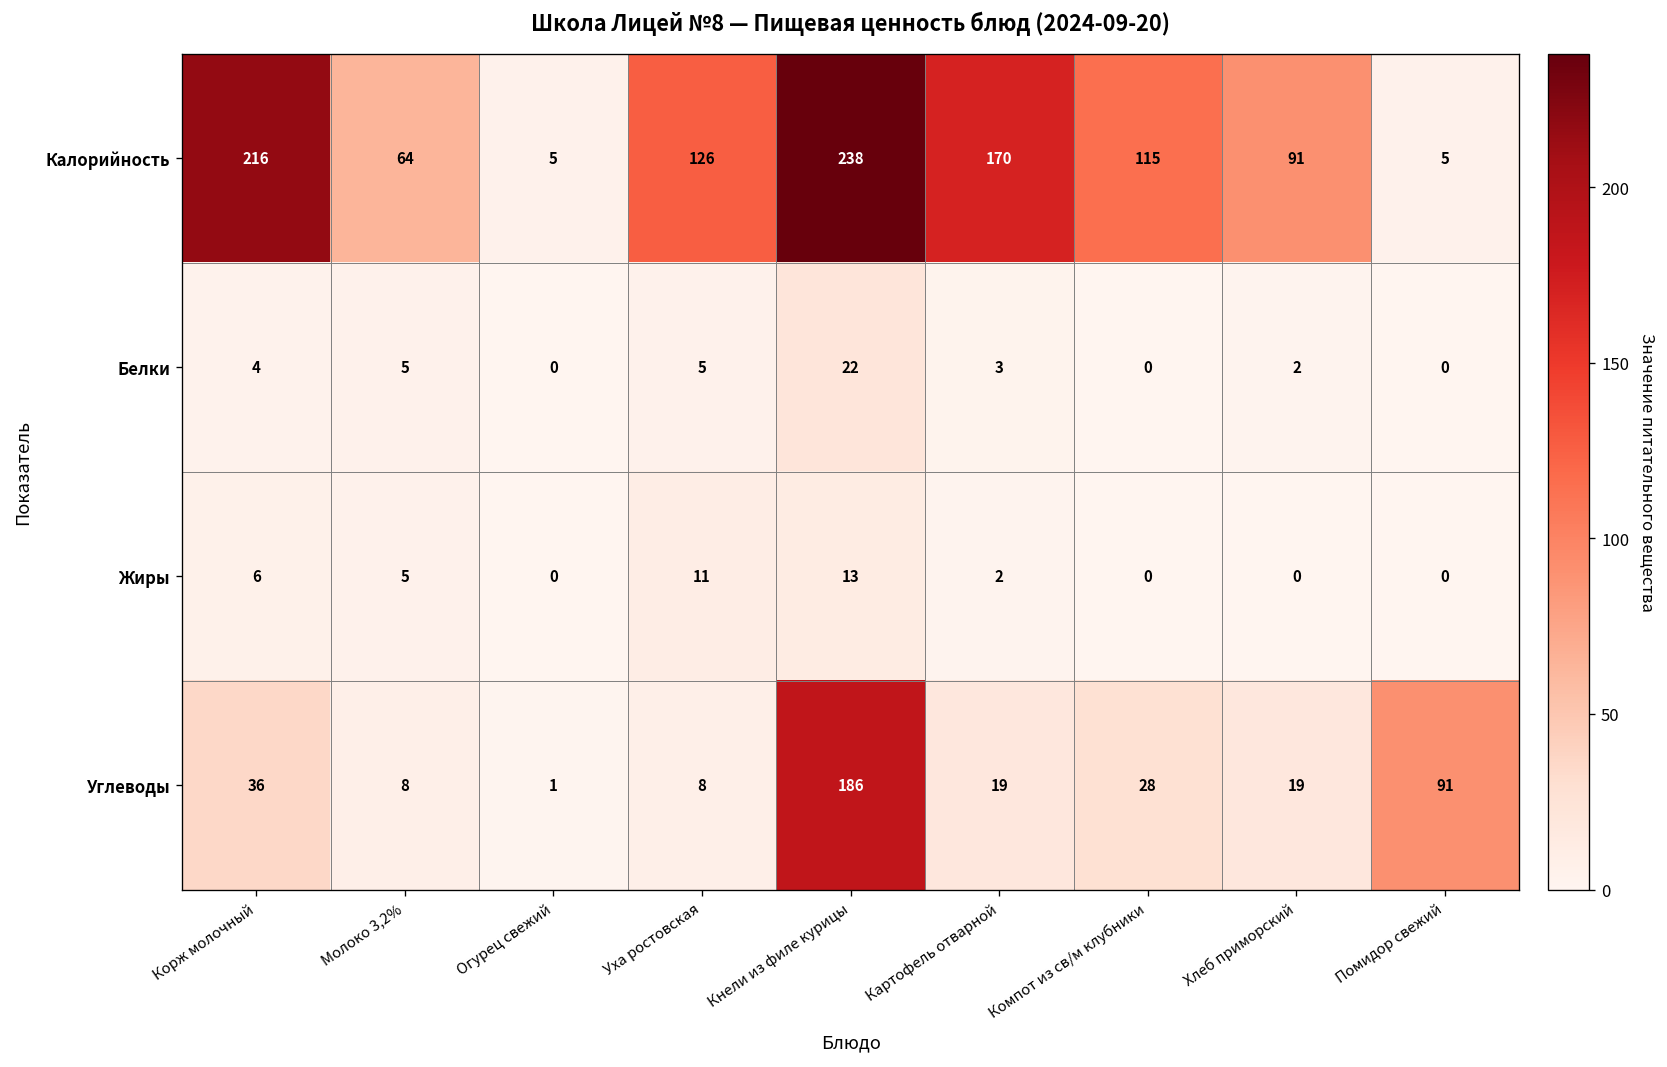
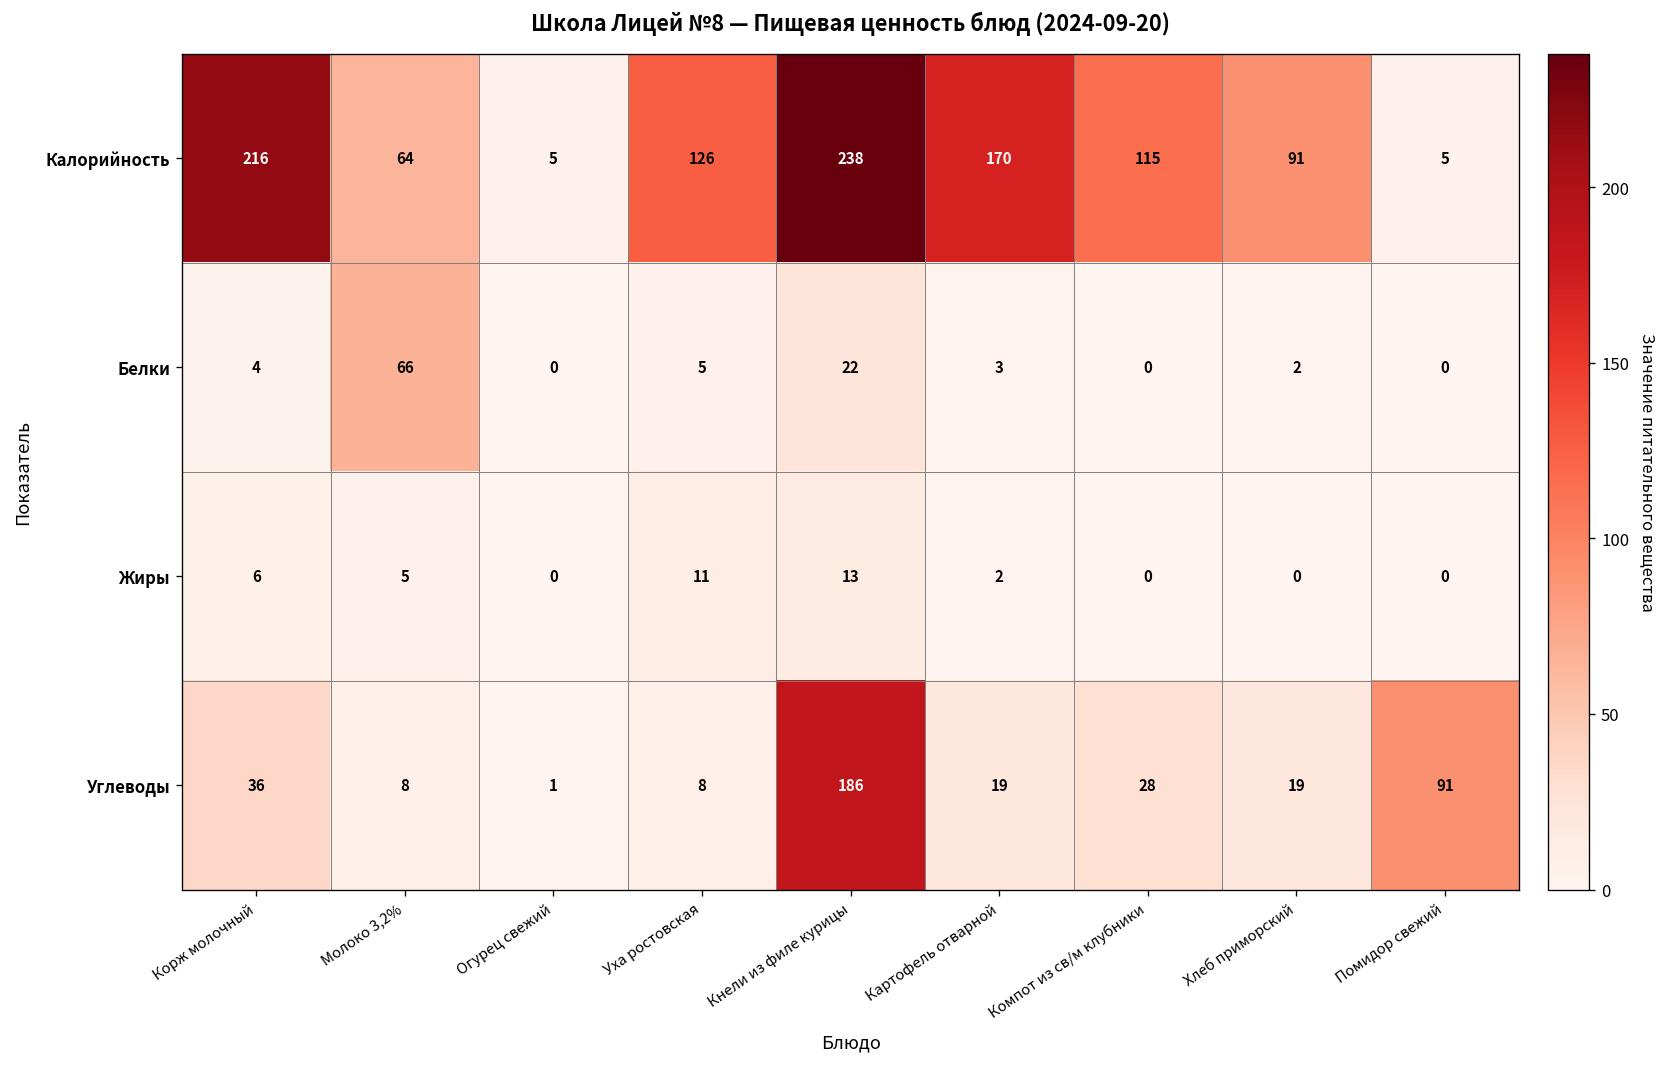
Белки, Молоко 3,2%: 5 -> 66
